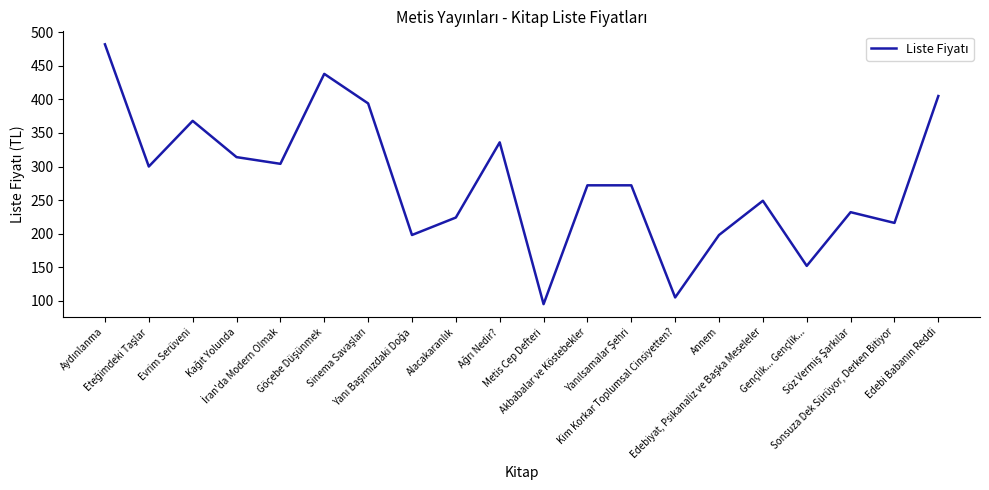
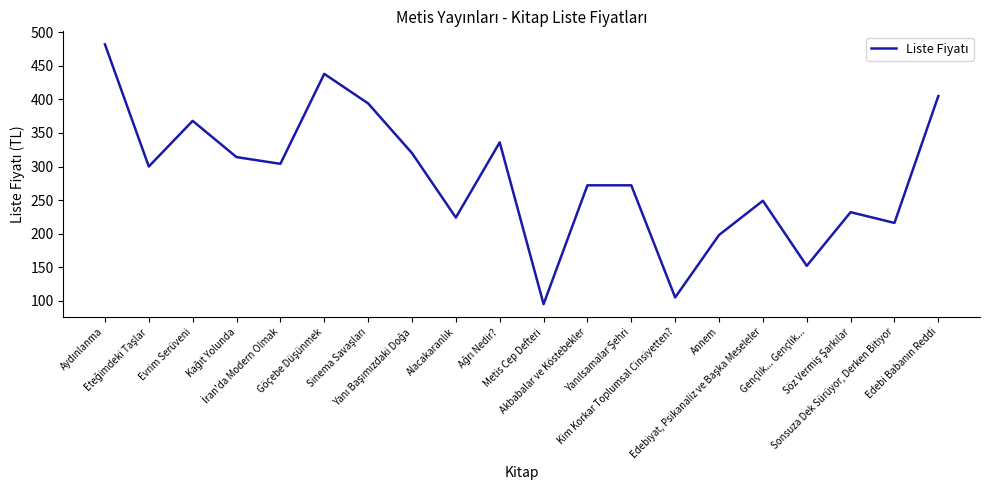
Yanı Başımızdaki Doğa: 200 -> 320
